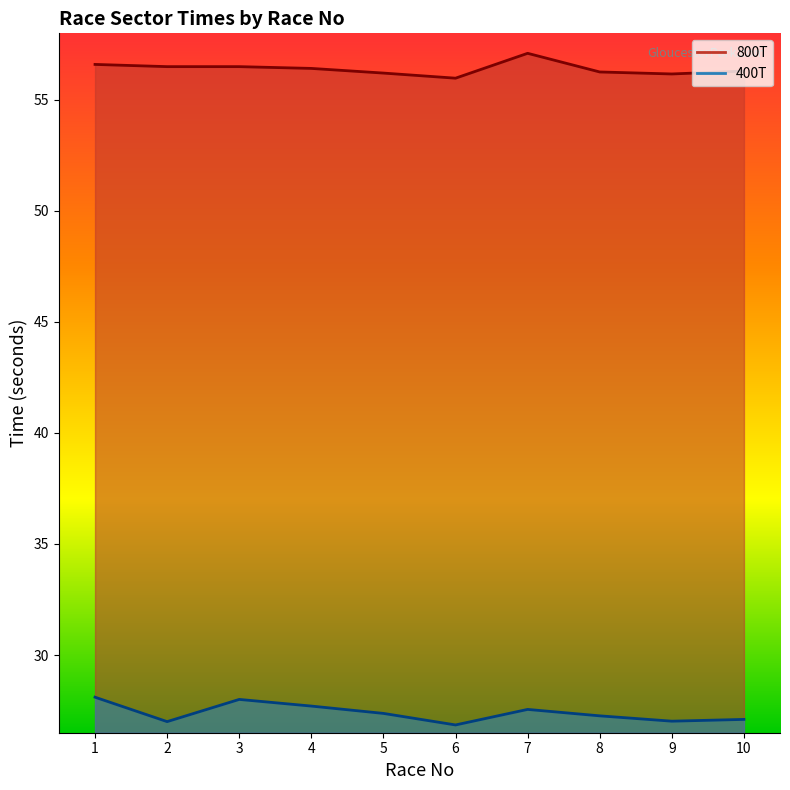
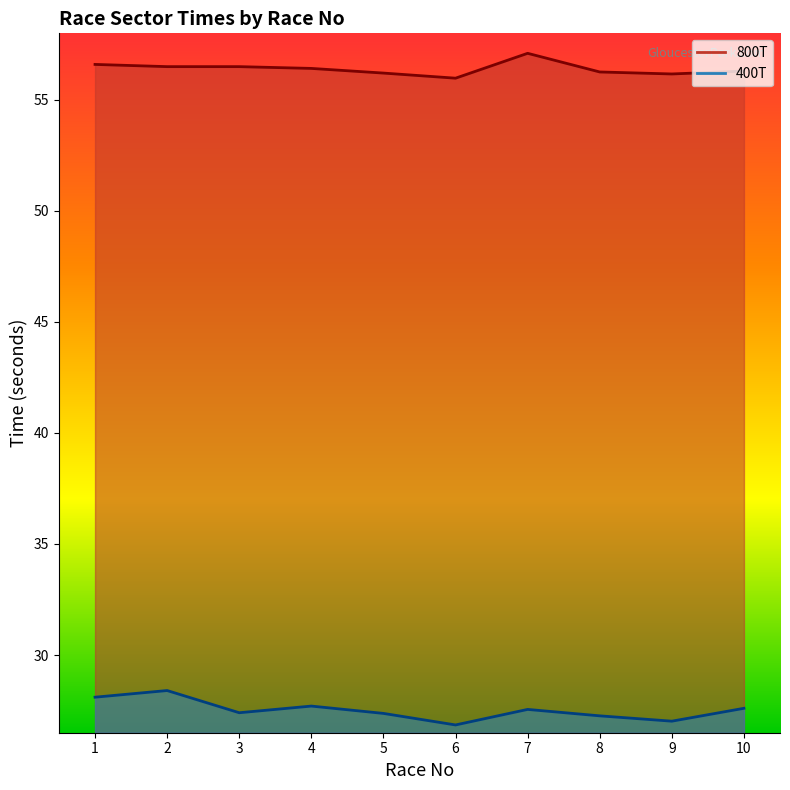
400T, 2: 27.0 -> 28.4
400T, 3: 28.0 -> 27.4
400T, 10: 27.1 -> 27.6
